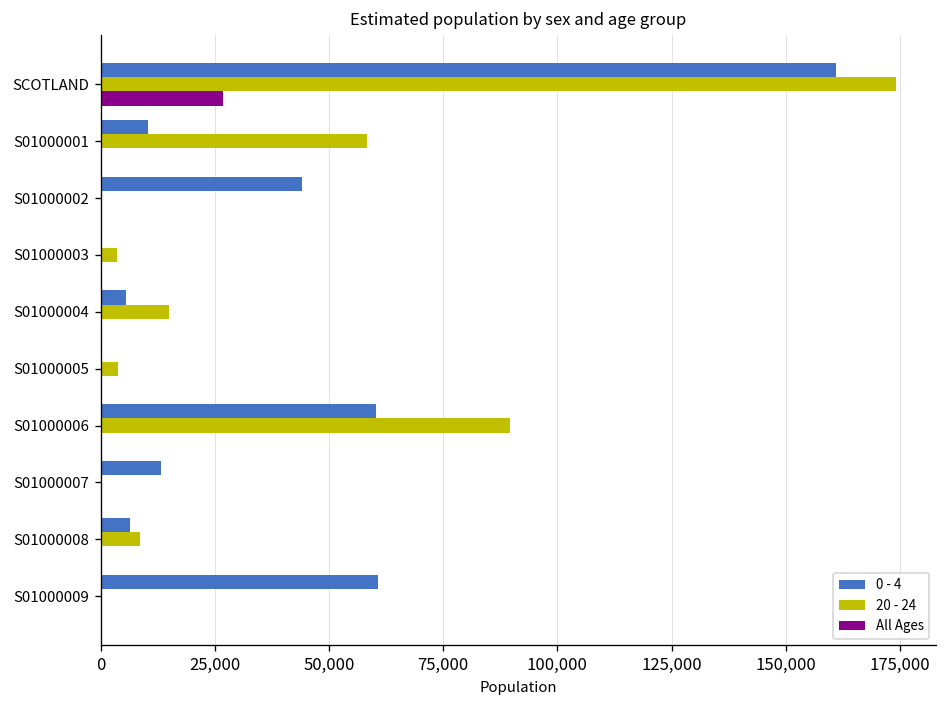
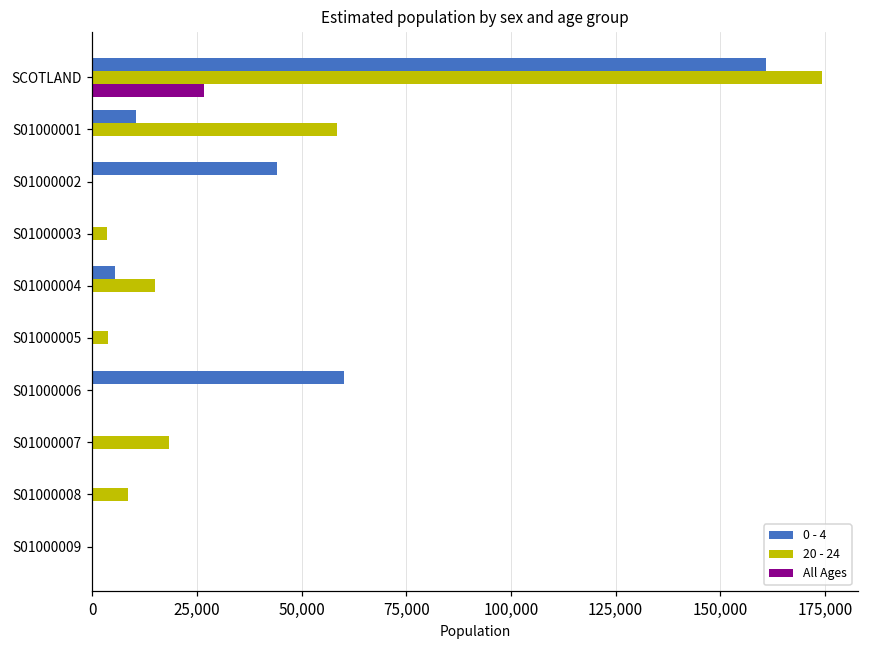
20 - 24, S01000006: 90,000 -> 0
0 - 4, S01000007: 13,000 -> 0
20 - 24, S01000007: 0 -> 18,000
0 - 4, S01000008: 7,000 -> 0
0 - 4, S01000009: 61,000 -> 0
